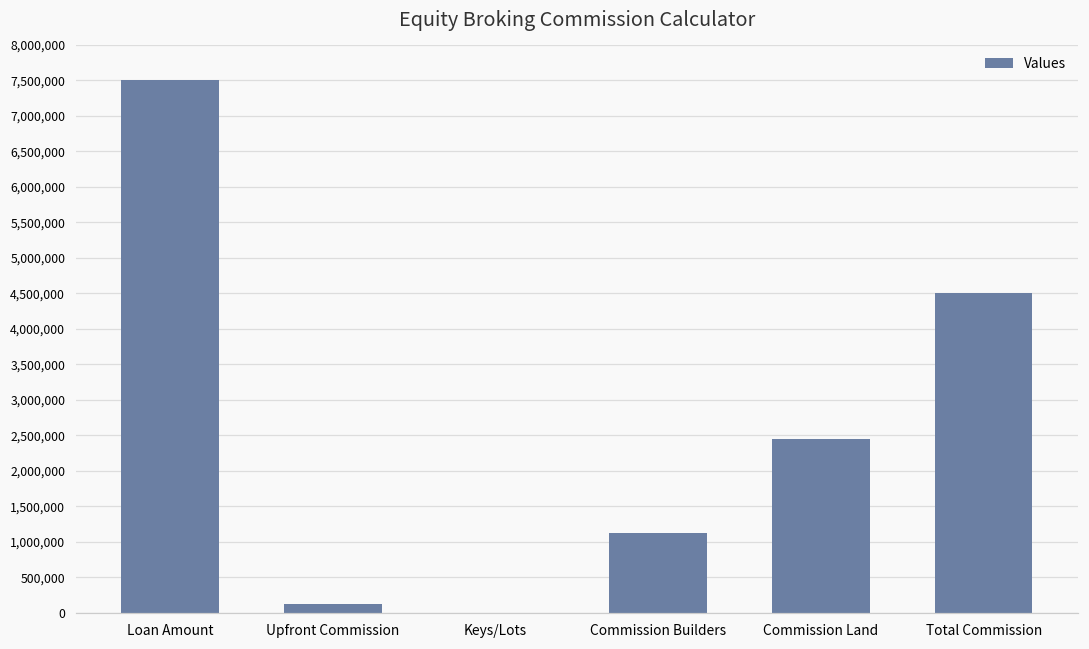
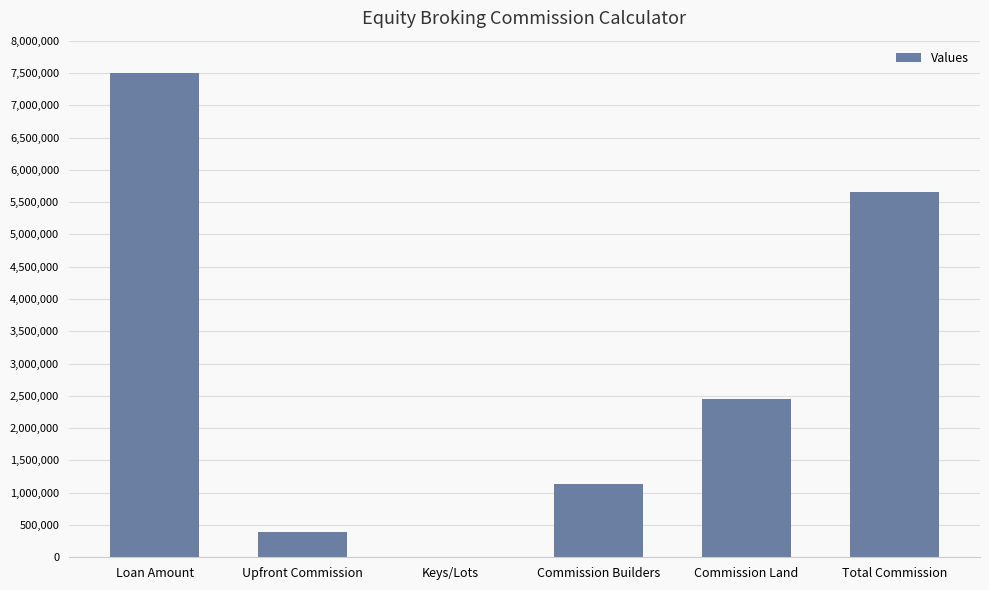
Upfront Commission: 100,000 -> 400,000
Total Commission: 4,500,000 -> 5,700,000
